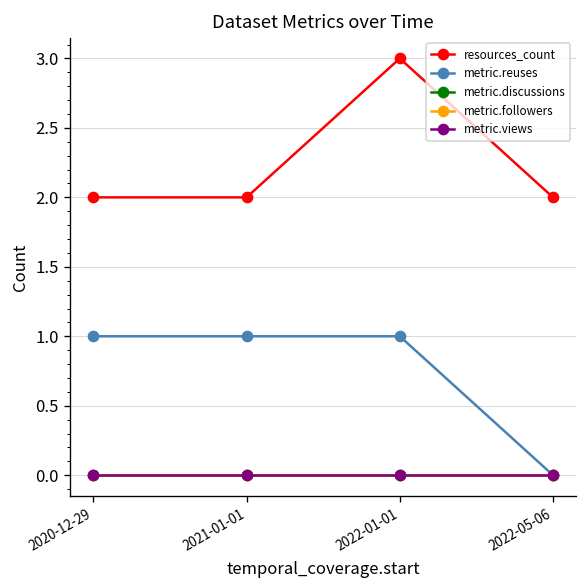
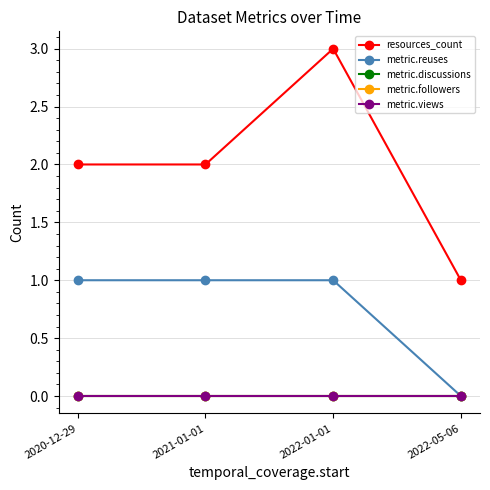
resources_count, 2022-05-06: 2 -> 1
